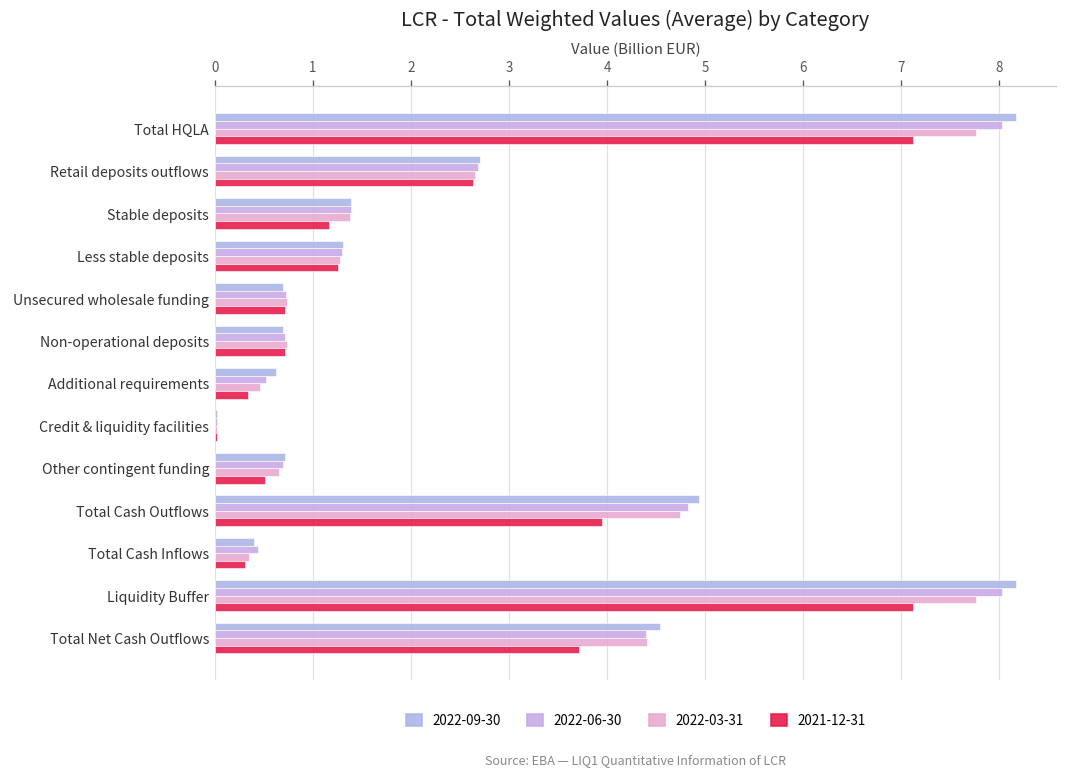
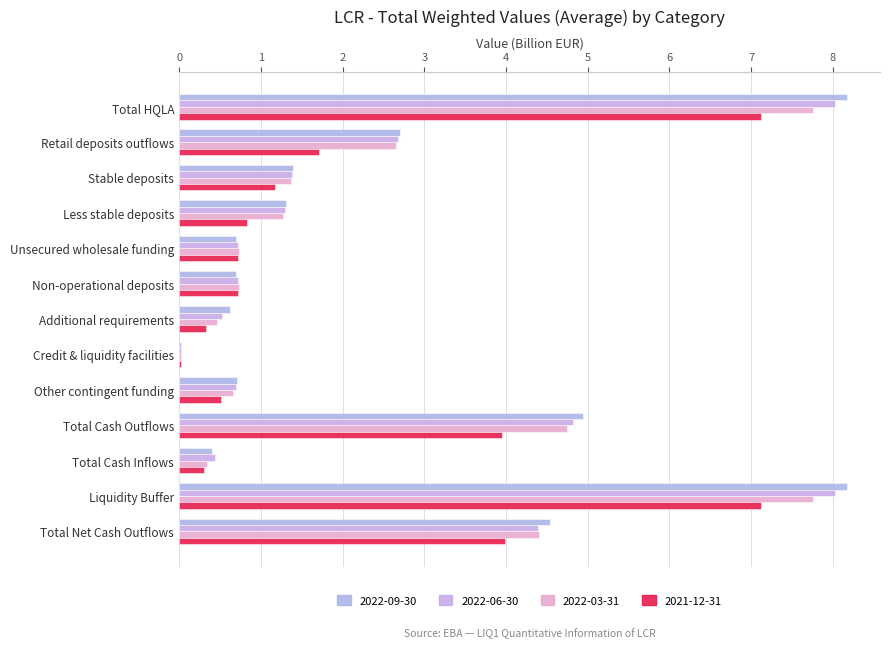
2021-12-31, Retail deposits outflows: 2.6 -> 1.7
2021-12-31, Less stable deposits: 1.3 -> 0.8
2021-12-31, Total Net Cash Outflows: 3.7 -> 4.0
